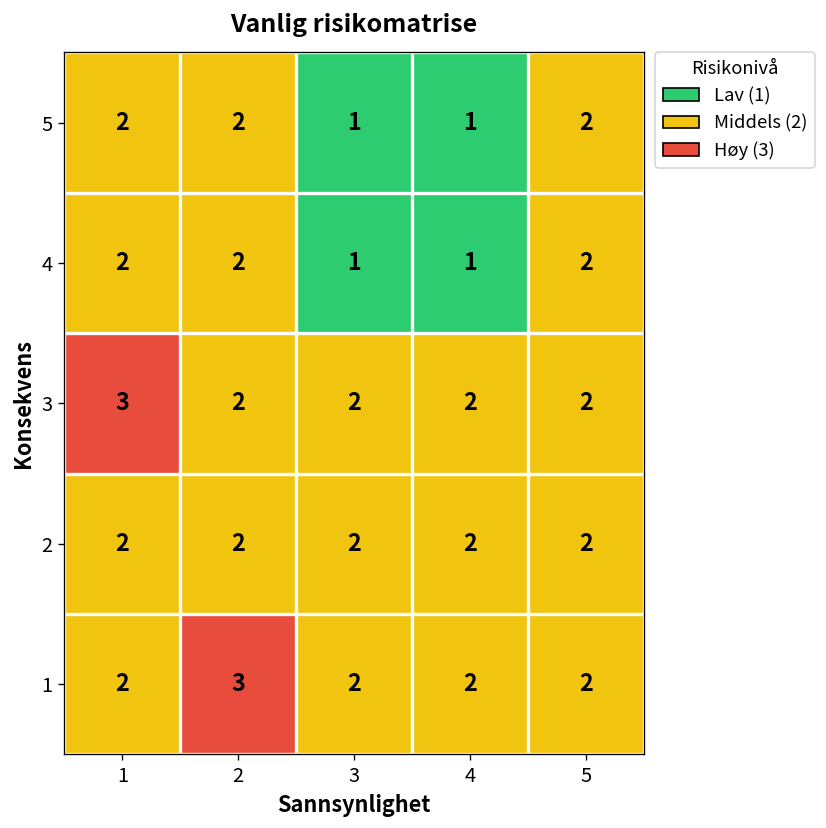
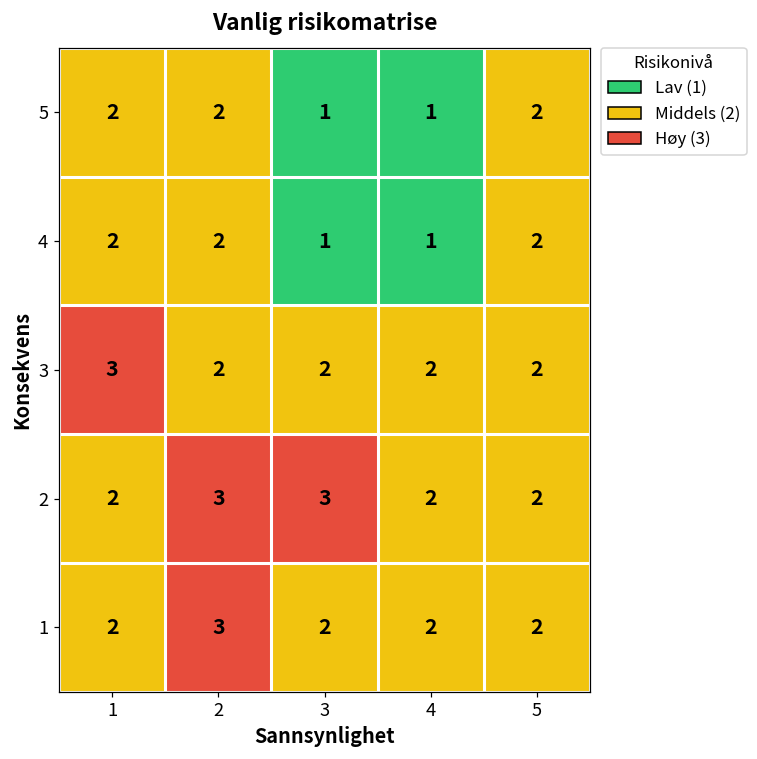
2, 2: 2 -> 3
2, 3: 2 -> 3
